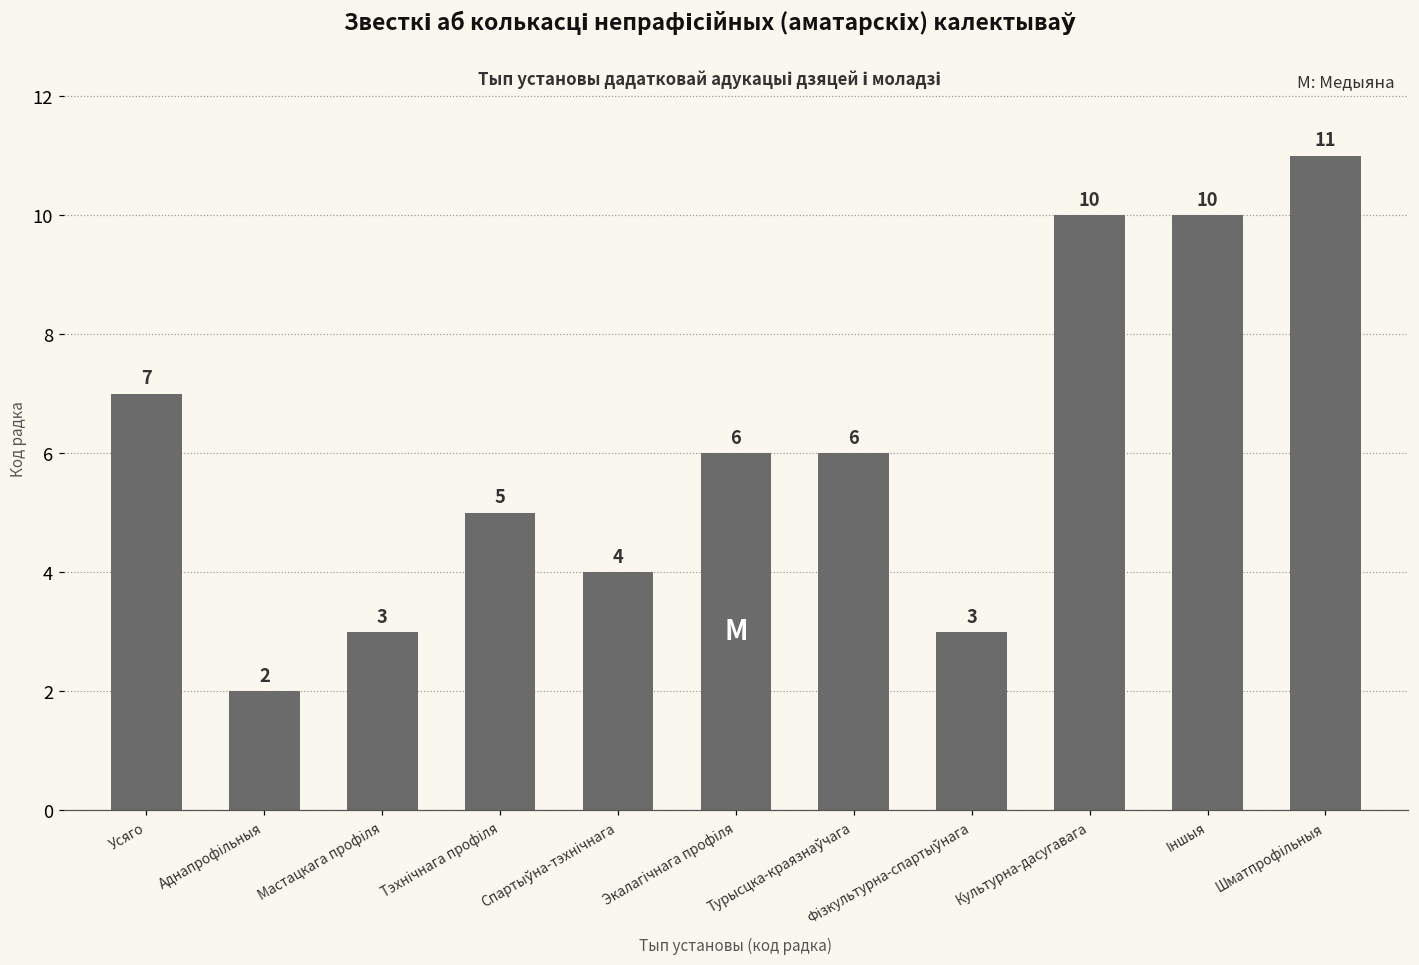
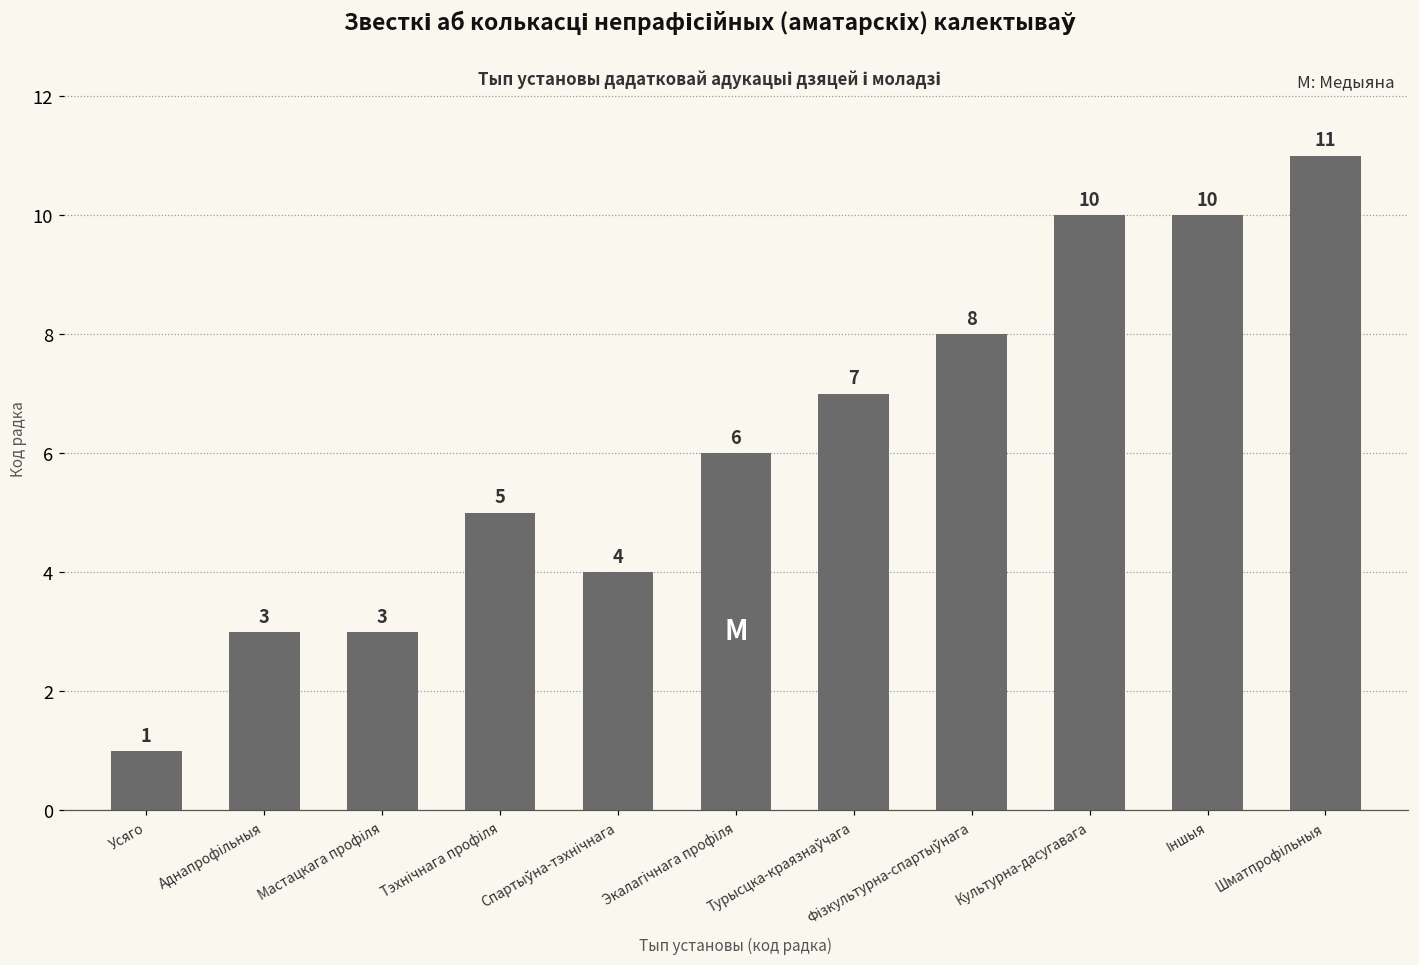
Усяго: 7 -> 1
Аднапрофільныя: 2 -> 3
Турысцка-краязнаўчага: 6 -> 7
Фізкультурна-спартыўнага: 3 -> 8
